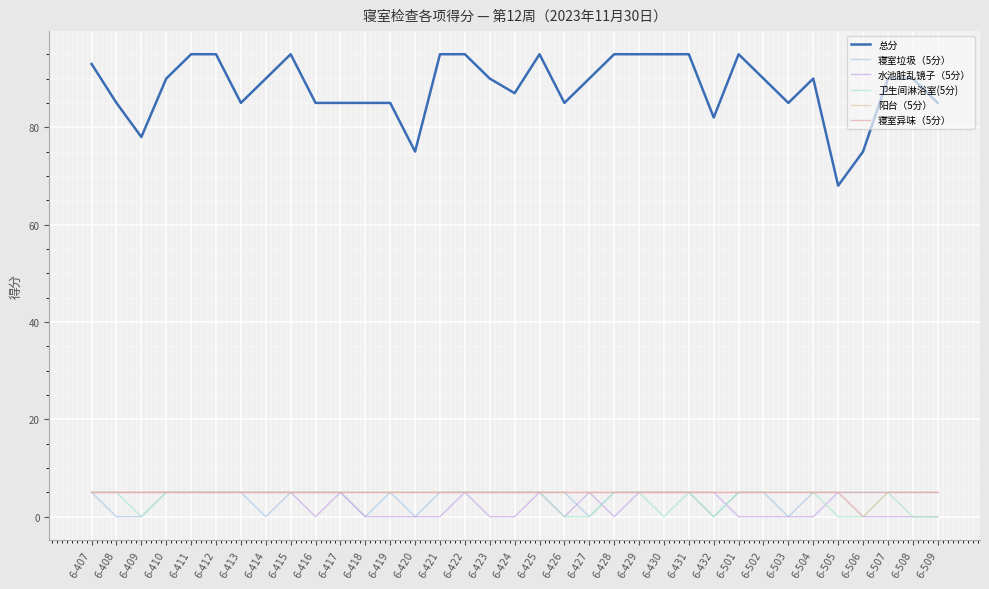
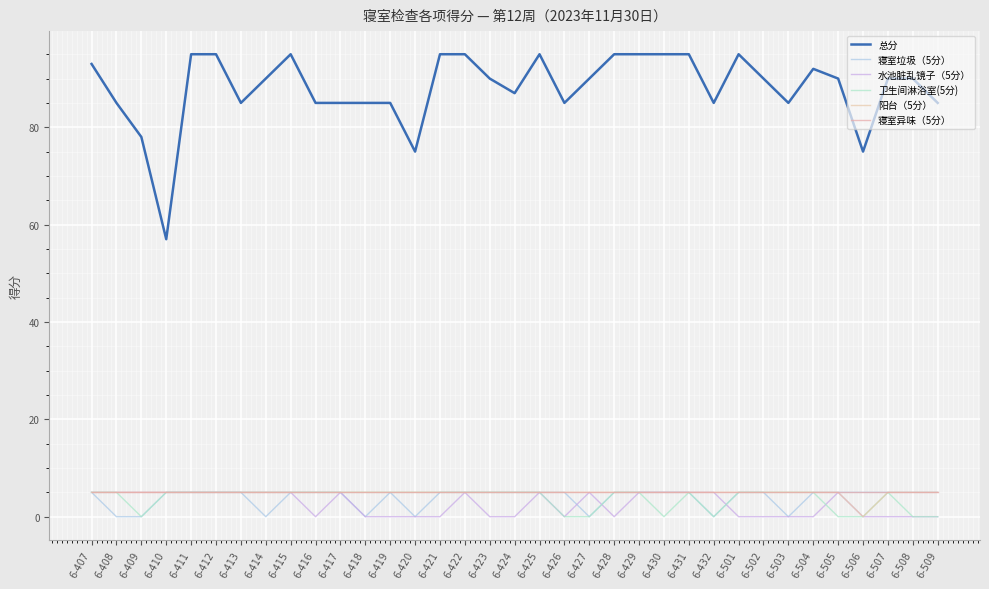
总分, 6-410: 90 -> 57
总分, 6-432: 82 -> 85
总分, 6-504: 90 -> 92
总分, 6-505: 68 -> 90
